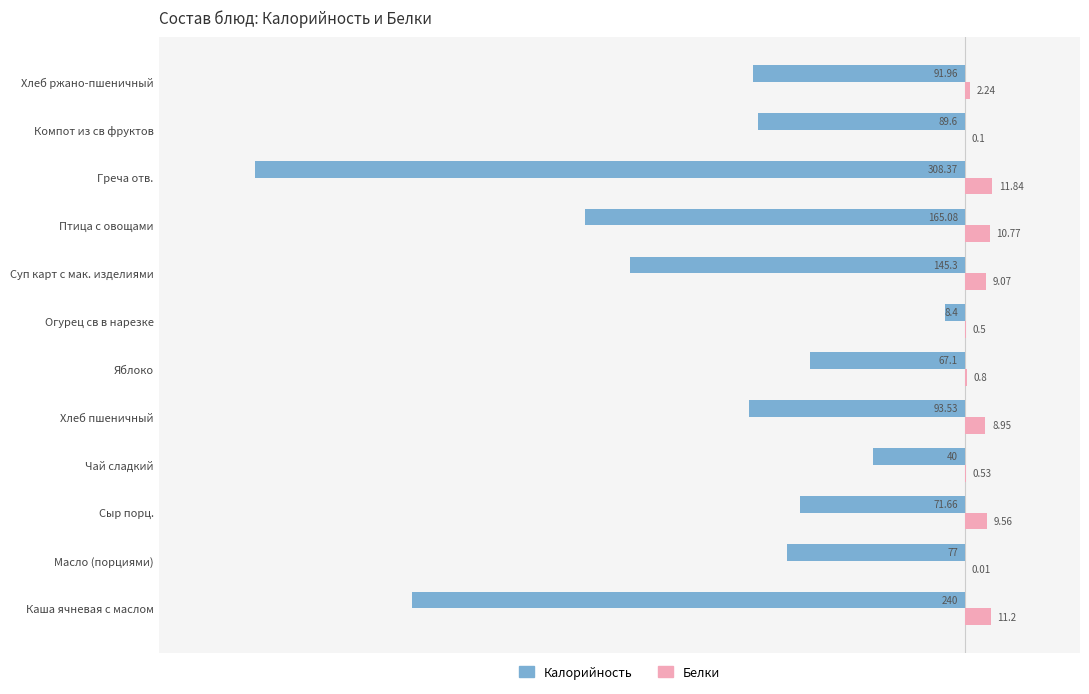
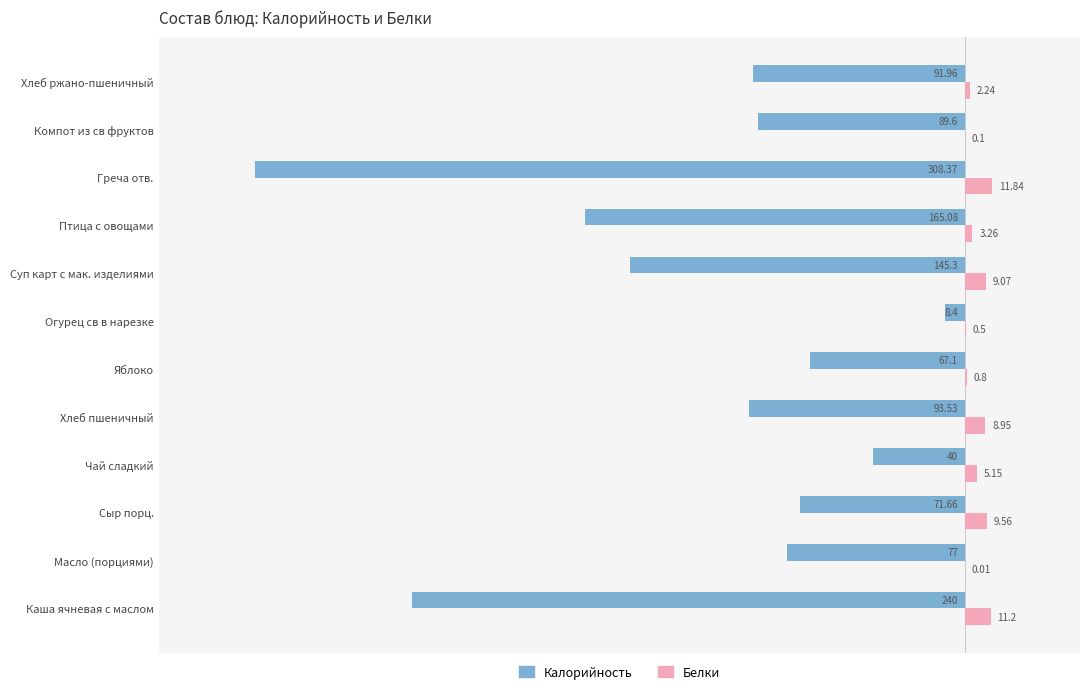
Белки, Птица с овощами: 10.77 -> 3.26
Белки, Чай сладкий: 0.53 -> 5.15
